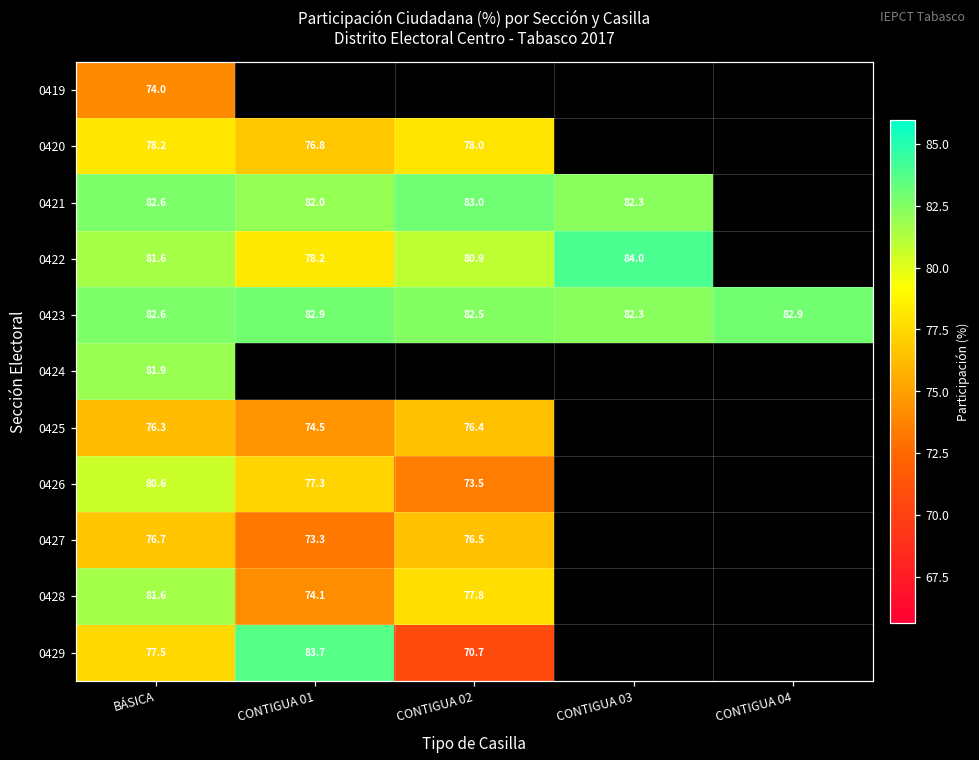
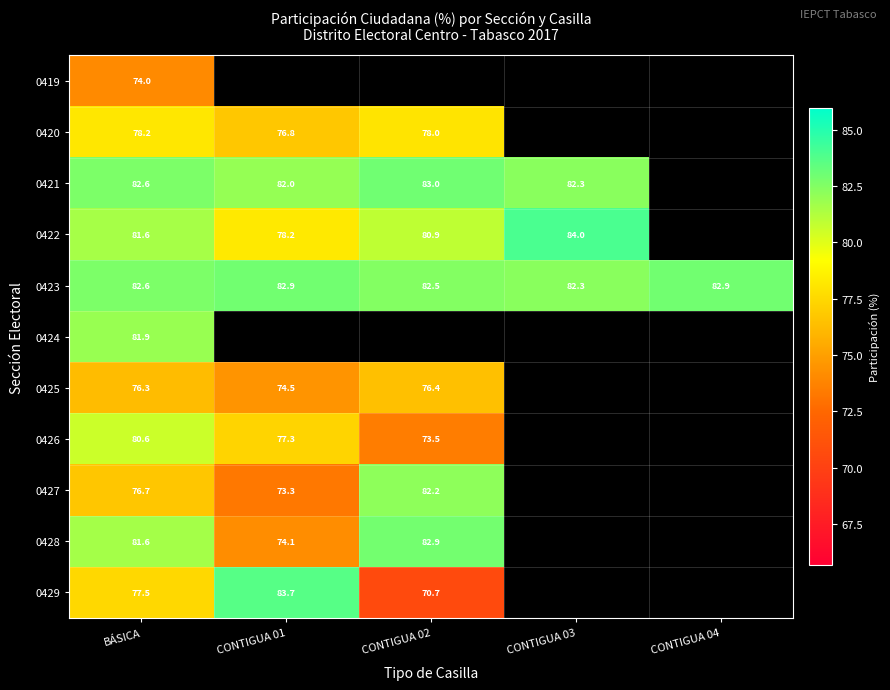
0427, CONTIGUA 02: 76.5 -> 82.2
0428, CONTIGUA 02: 77.8 -> 82.9
